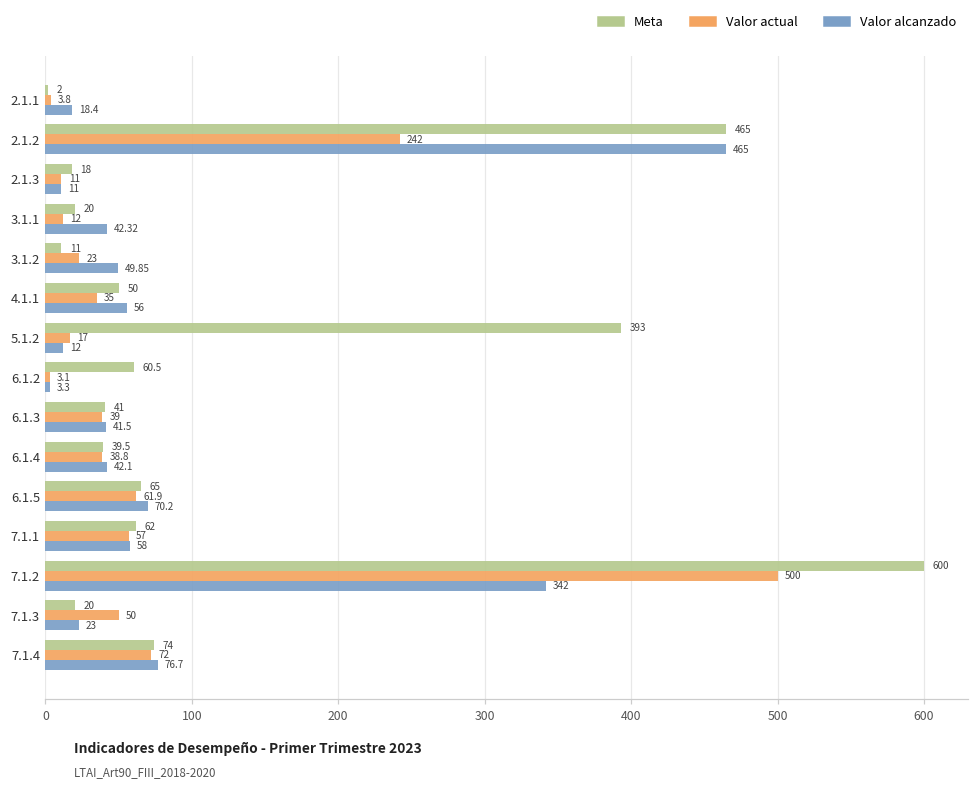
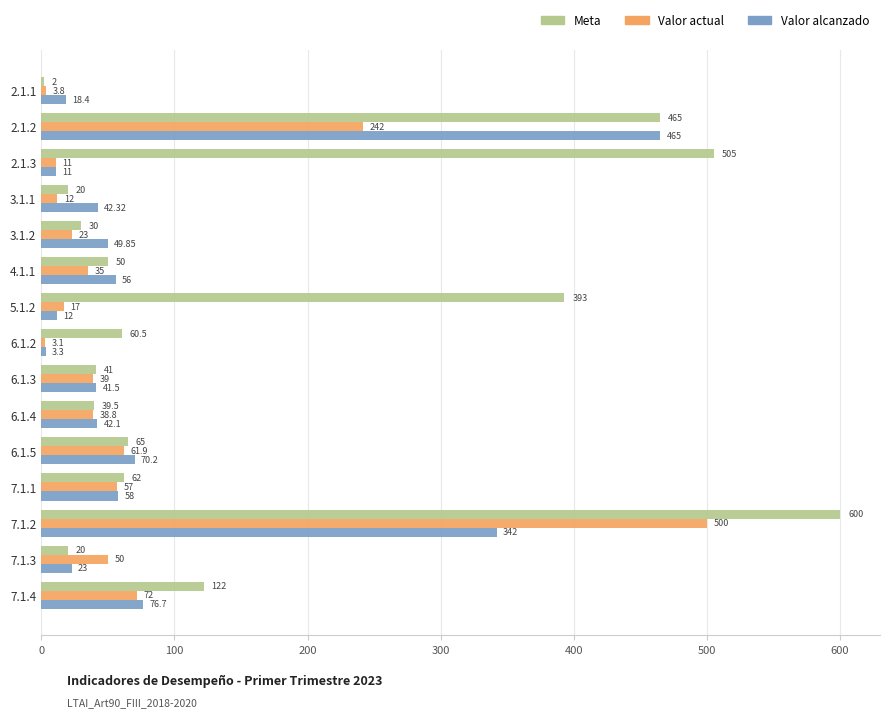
Meta, 2.1.3: 18 -> 505
Meta, 3.1.2: 11 -> 30
Meta, 7.1.4: 74 -> 122
